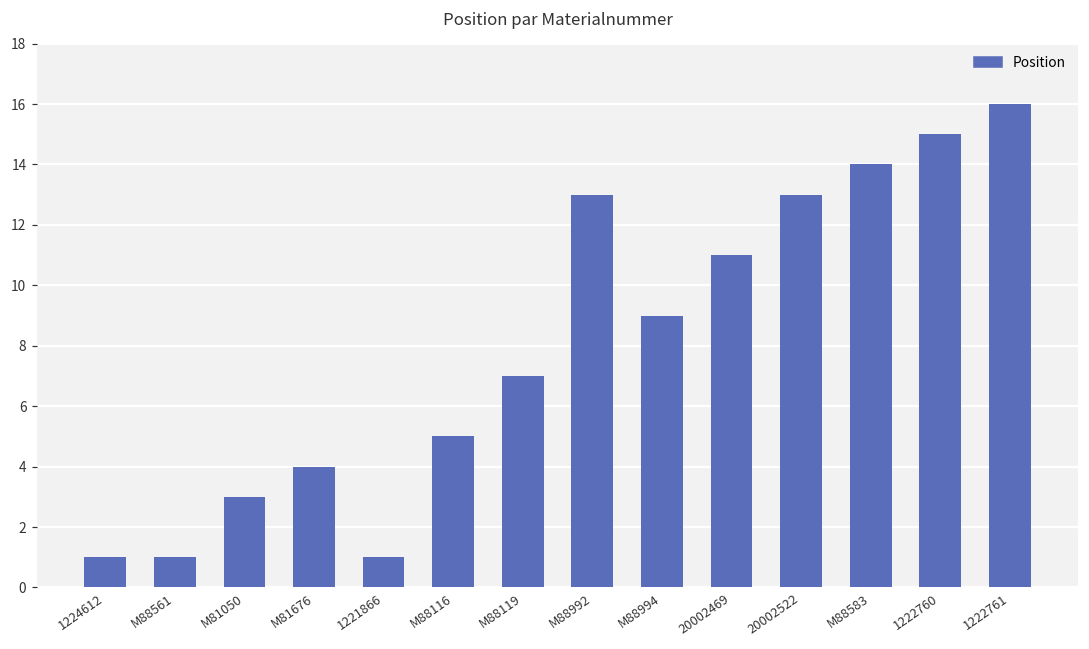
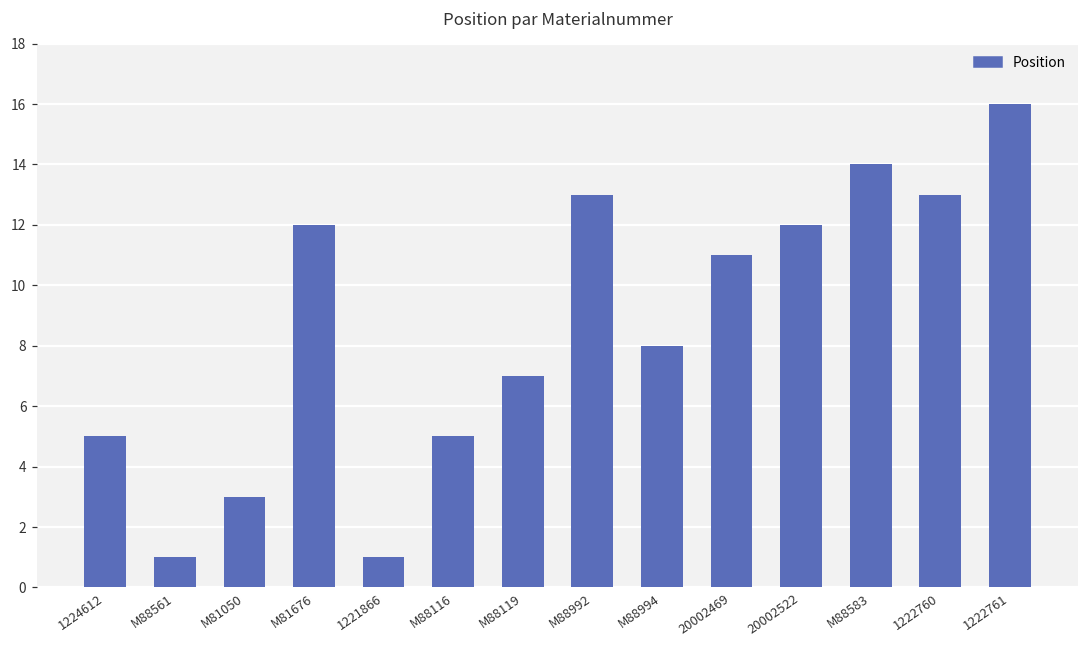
1224612: 1 -> 5
M81676: 4 -> 12
M88994: 9 -> 8
20002522: 13 -> 12
1222760: 15 -> 13
